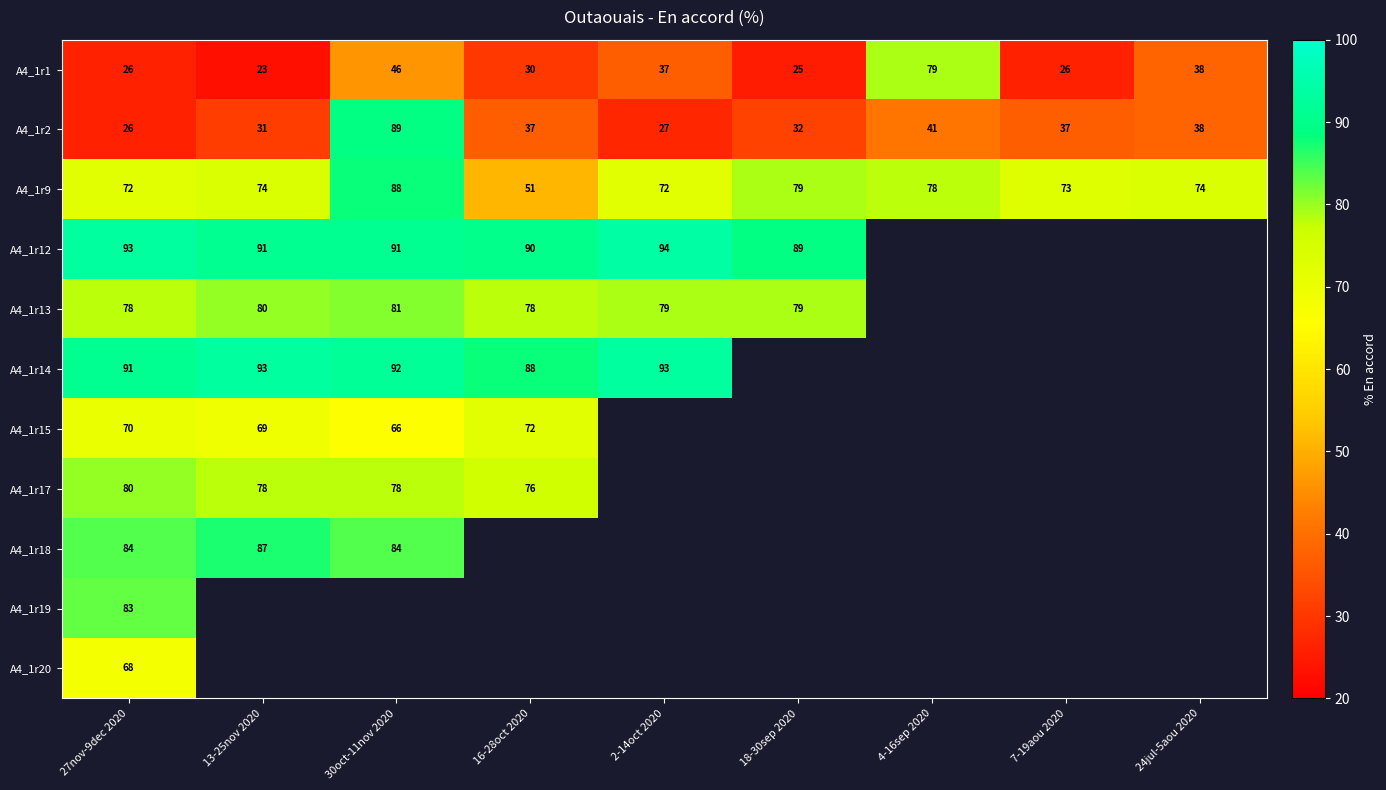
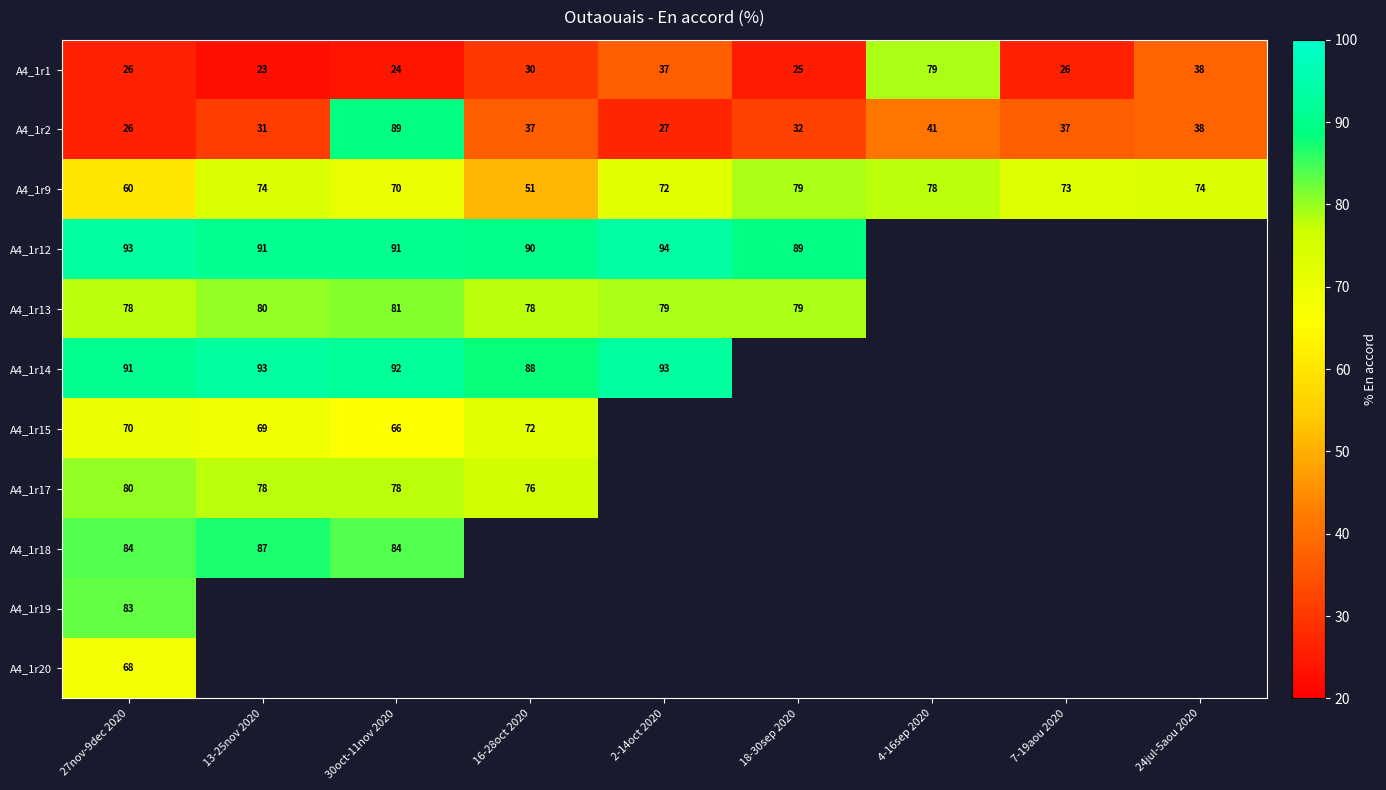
A4_1r1, 30oct-11nov 2020: 46 -> 24
A4_1r9, 27nov-9dec 2020: 72 -> 60
A4_1r9, 30oct-11nov 2020: 88 -> 70
